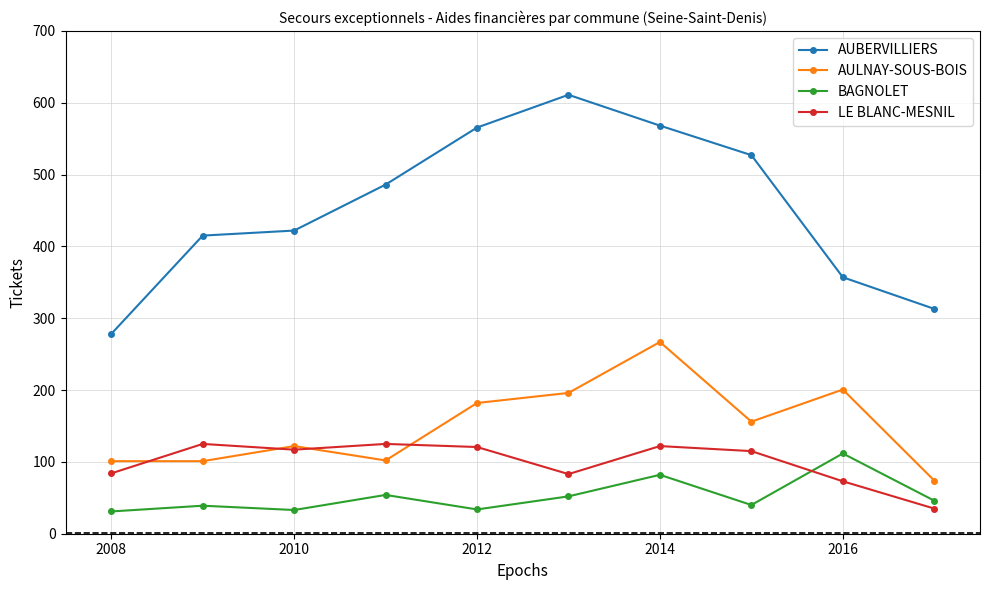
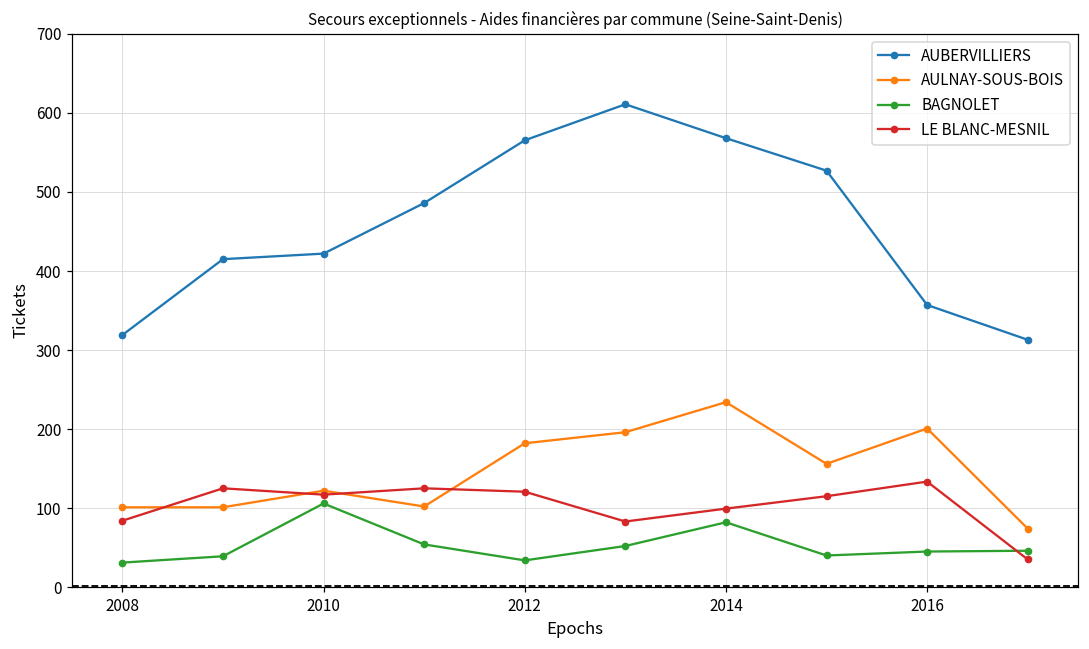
AUBERVILLIERS, 2008: 280 -> 320
BAGNOLET, 2010: 30 -> 110
AULNAY-SOUS-BOIS, 2014: 270 -> 230
LE BLANC-MESNIL, 2014: 120 -> 100
BAGNOLET, 2016: 110 -> 50
LE BLANC-MESNIL, 2016: 70 -> 130
